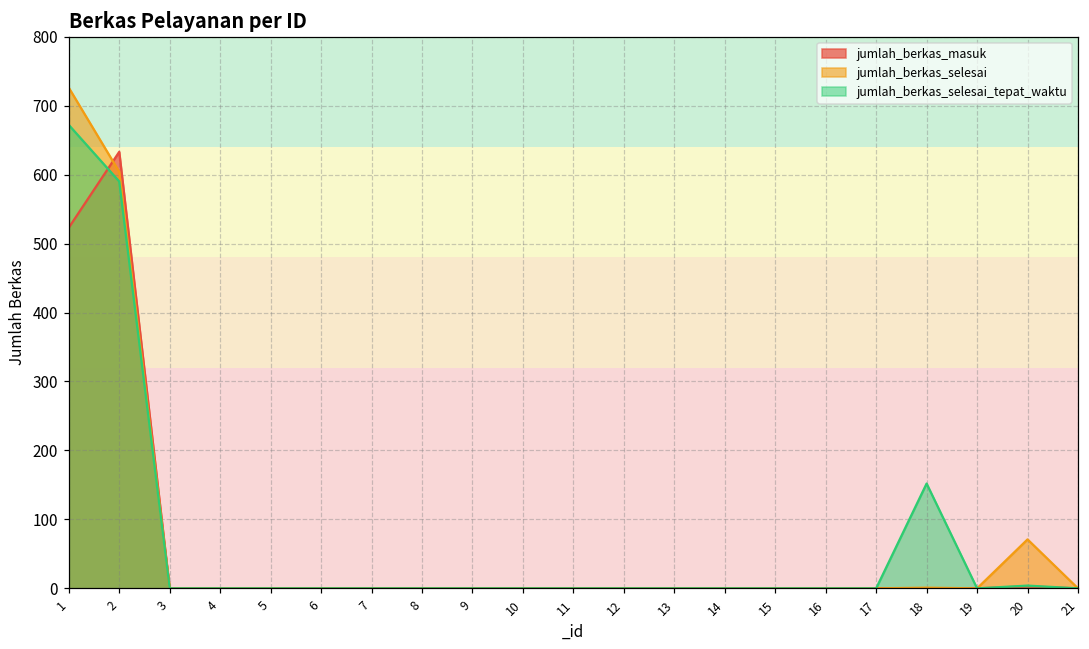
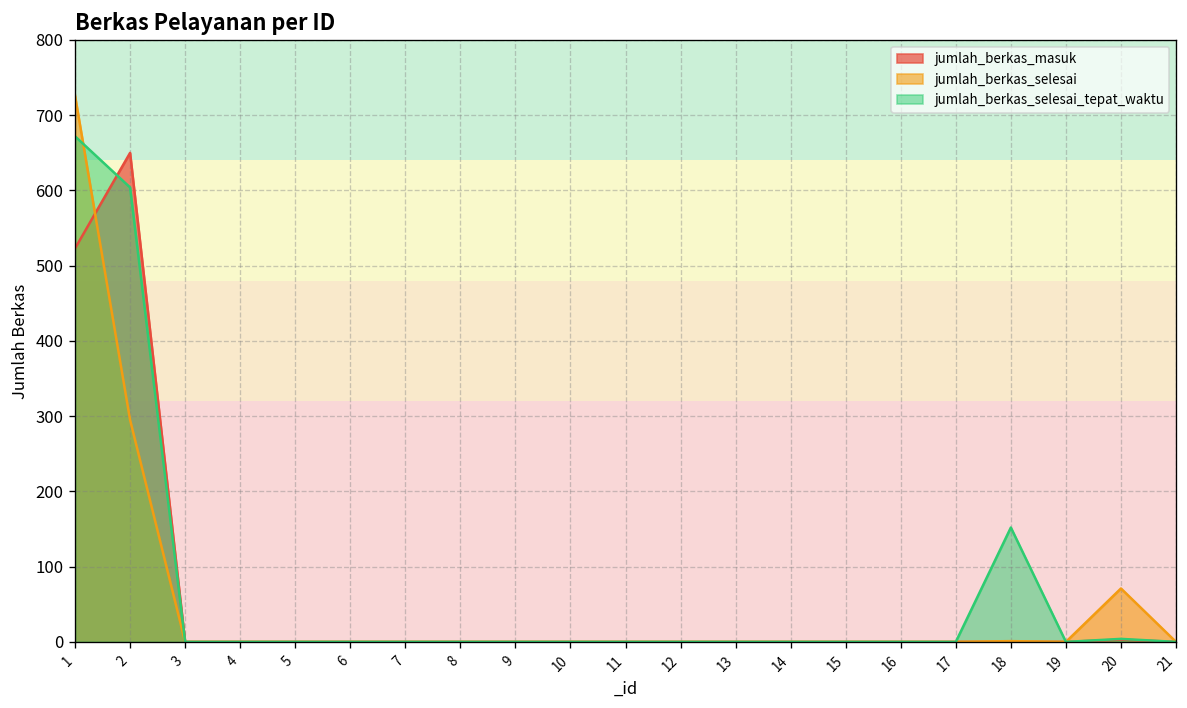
jumlah_berkas_masuk, 2: 630 -> 650
jumlah_berkas_selesai, 2: 600 -> 300
jumlah_berkas_selesai_tepat_waktu, 2: 590 -> 600
